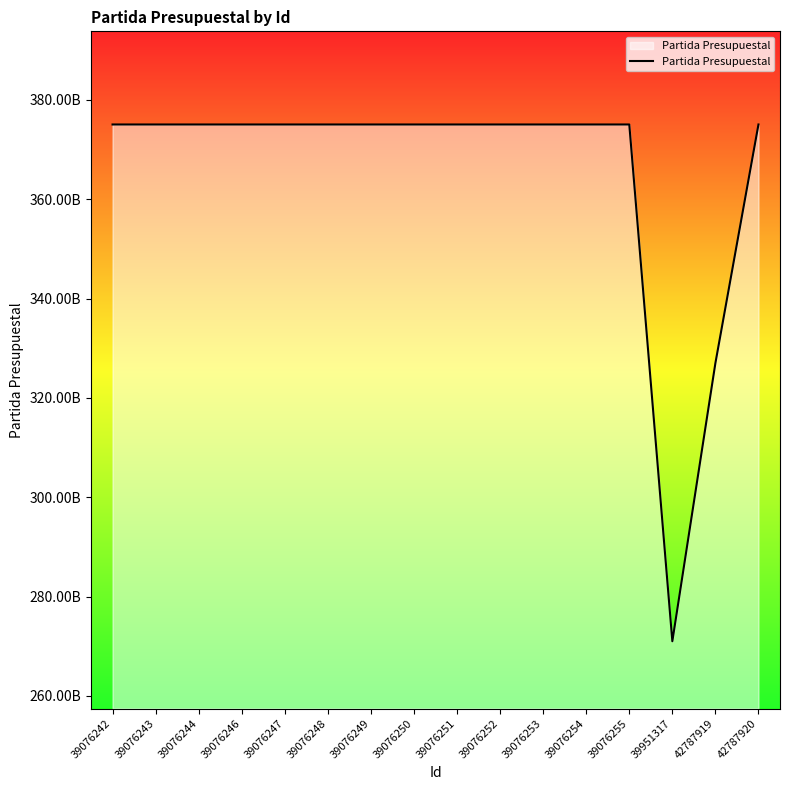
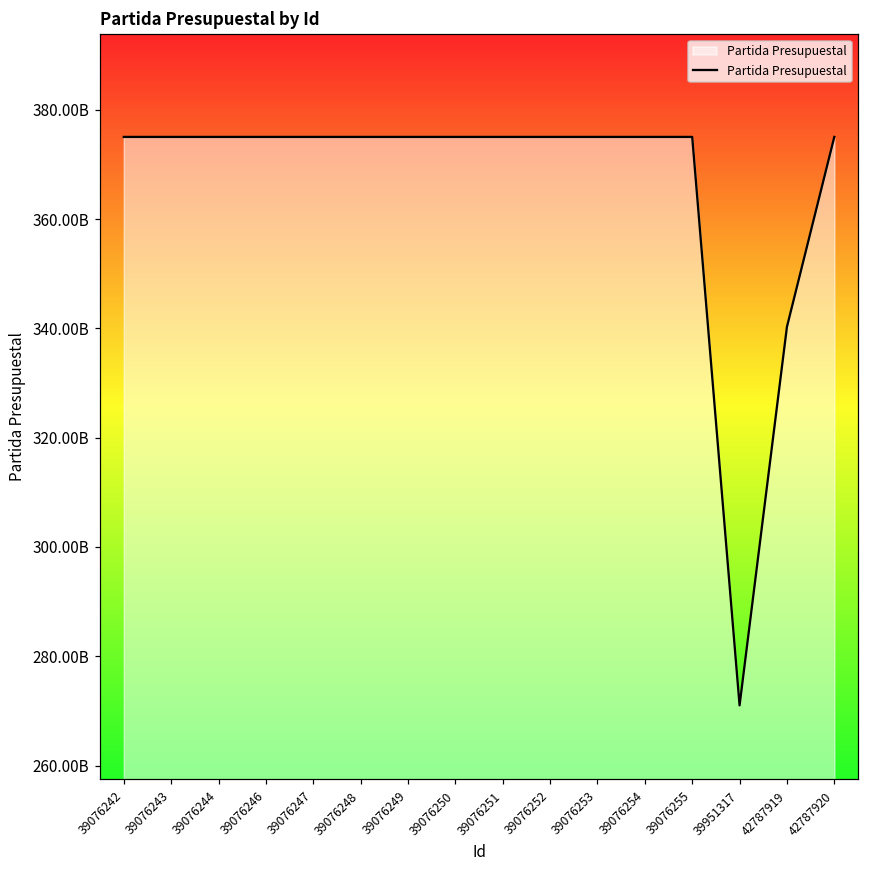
42787919: 327000000000 -> 340000000000
